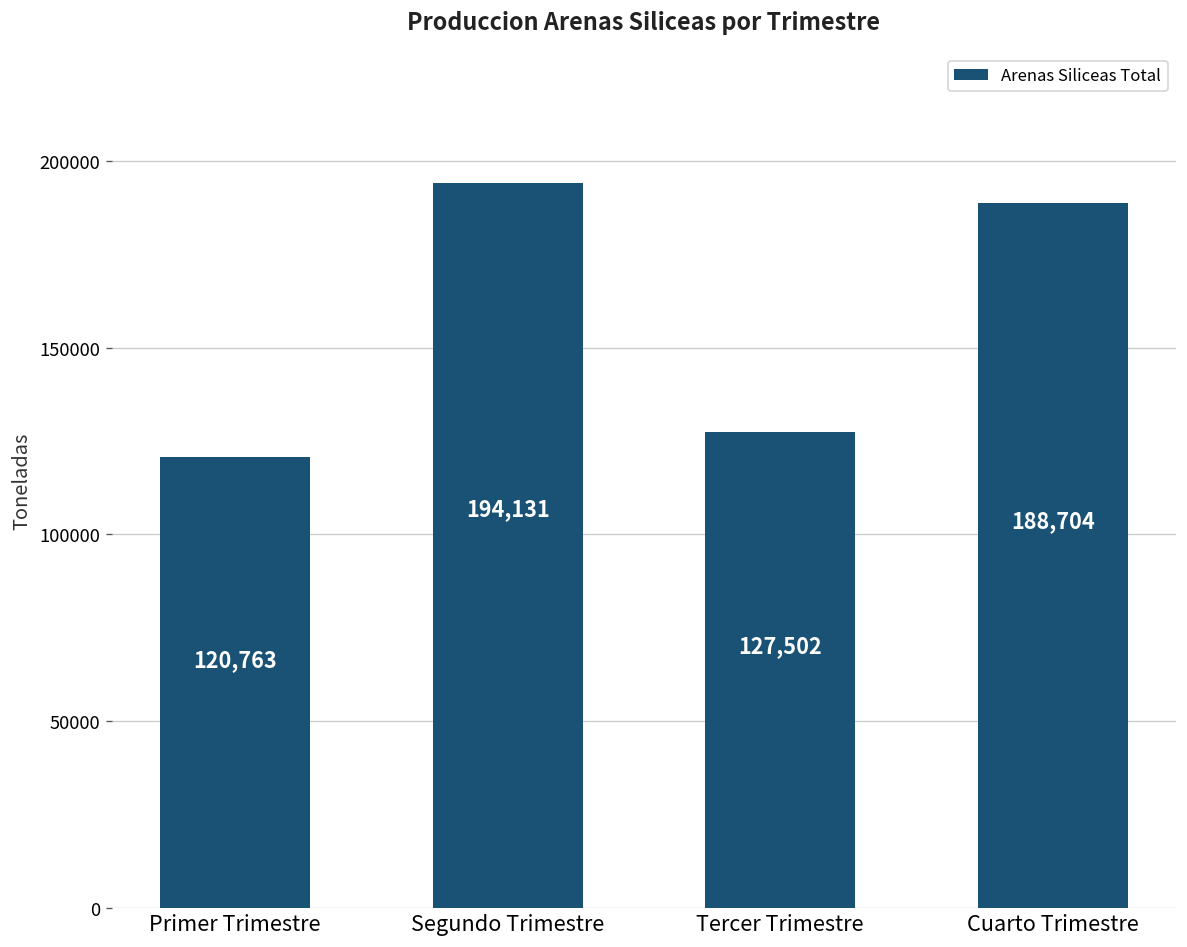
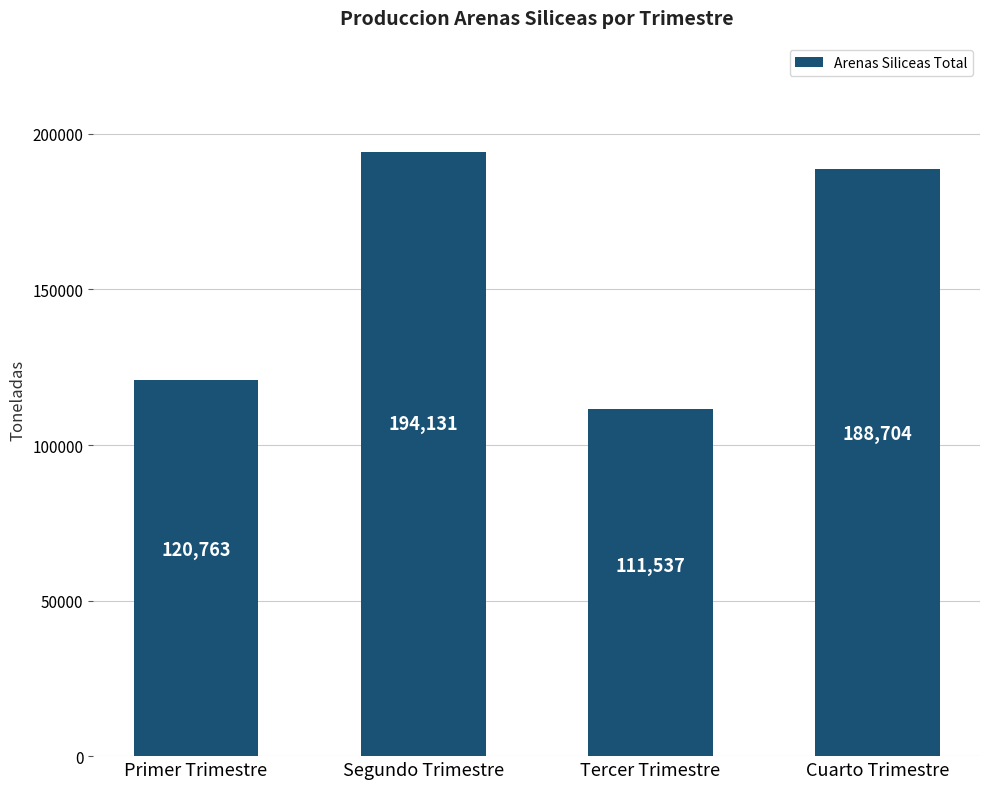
Tercer Trimestre: 127,502 -> 111,537
